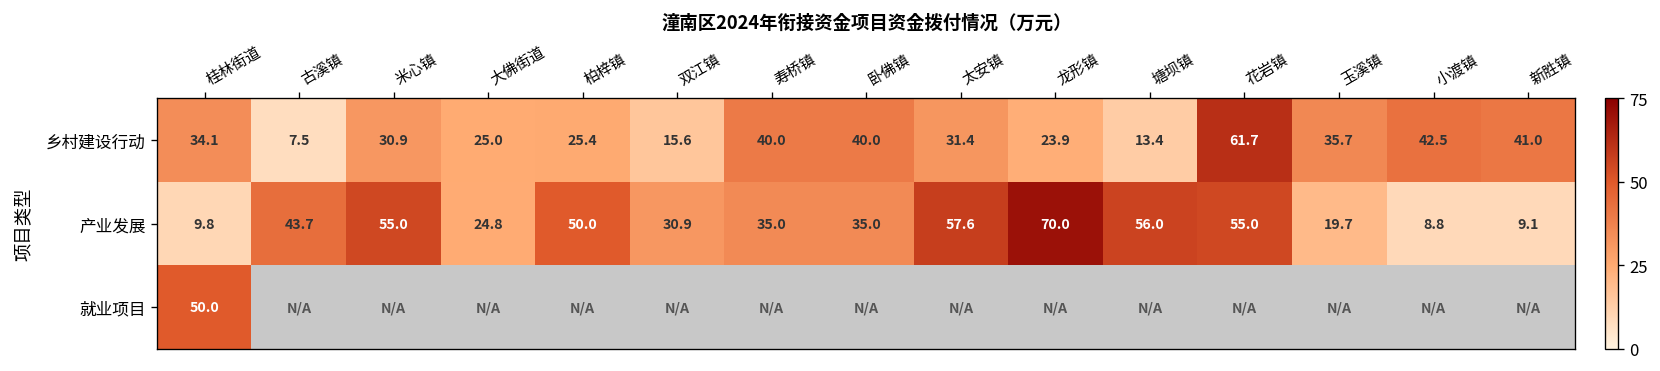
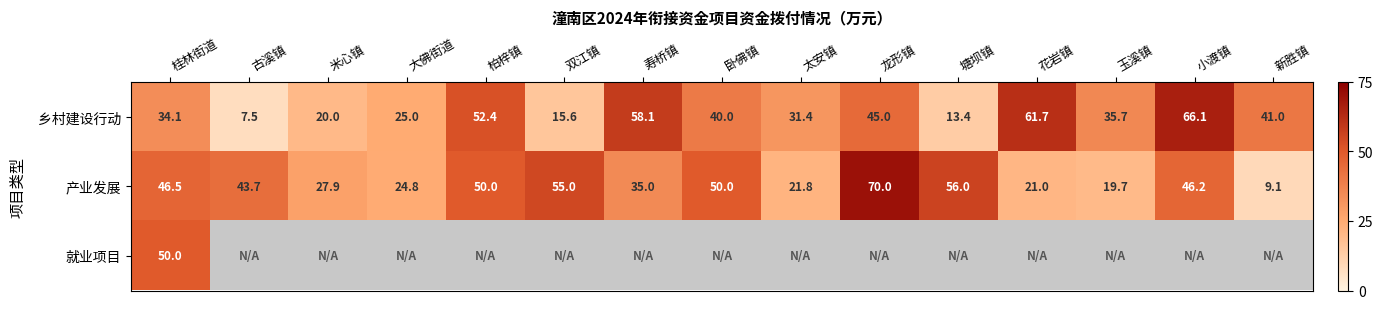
乡村建设行动, 米心镇: 30.9 -> 20.0
乡村建设行动, 柏梓镇: 25.4 -> 52.4
乡村建设行动, 寿桥镇: 40.0 -> 58.1
乡村建设行动, 龙形镇: 23.9 -> 45.0
乡村建设行动, 小渡镇: 42.5 -> 66.1
产业发展, 桂林街道: 9.8 -> 46.5
产业发展, 米心镇: 55.0 -> 27.9
产业发展, 双江镇: 30.9 -> 55.0
产业发展, 卧佛镇: 35.0 -> 50.0
产业发展, 太安镇: 57.6 -> 21.8
产业发展, 花岩镇: 55.0 -> 21.0
产业发展, 小渡镇: 8.8 -> 46.2
